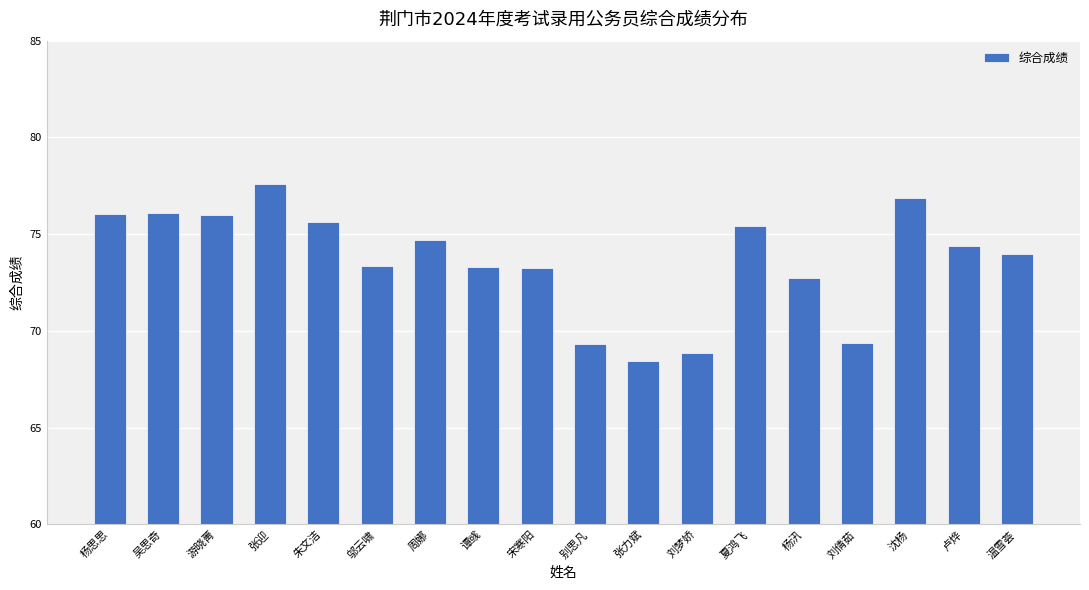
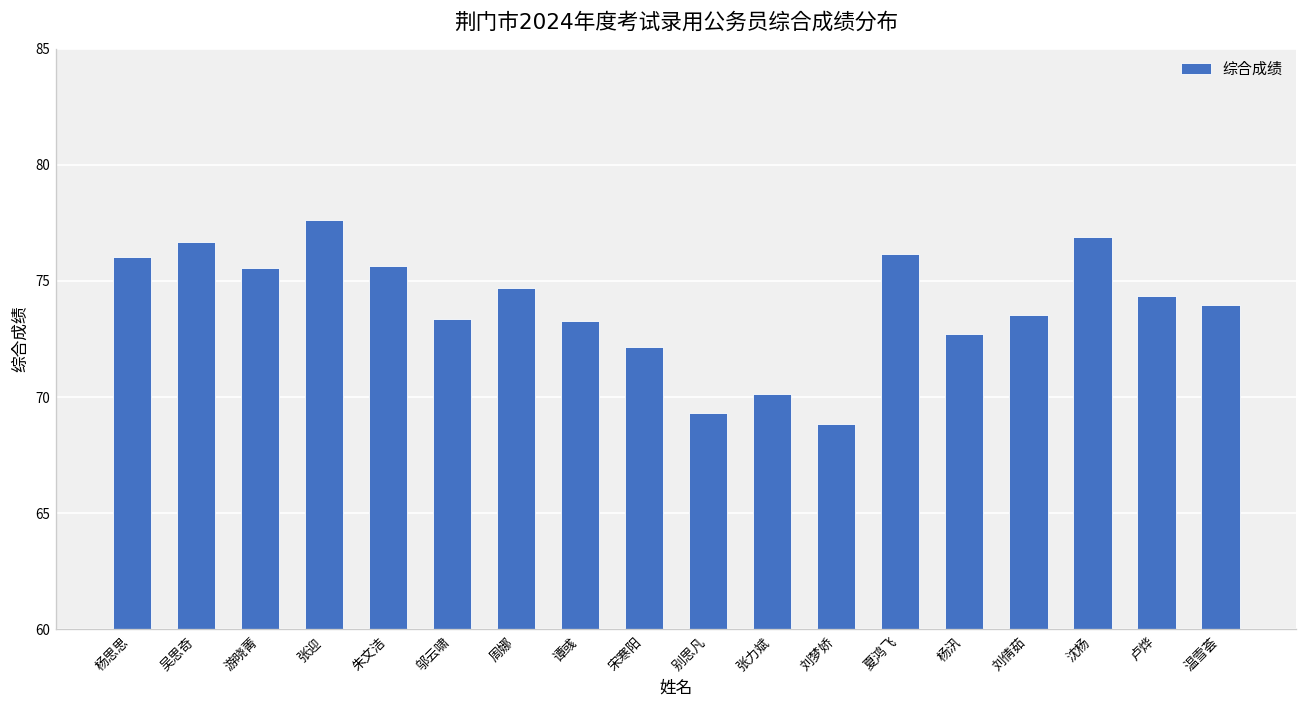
吴思奇: 76.1 -> 76.7
游晓菁: 76.0 -> 75.6
宋寒阳: 73.3 -> 72.2
张力斌: 68.4 -> 70.1
夏鸿飞: 75.4 -> 76.1
刘倩茹: 69.4 -> 73.5
